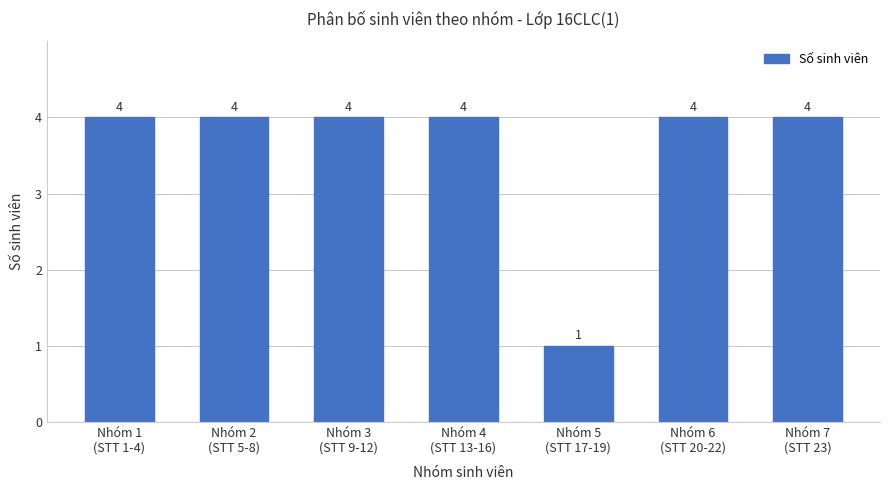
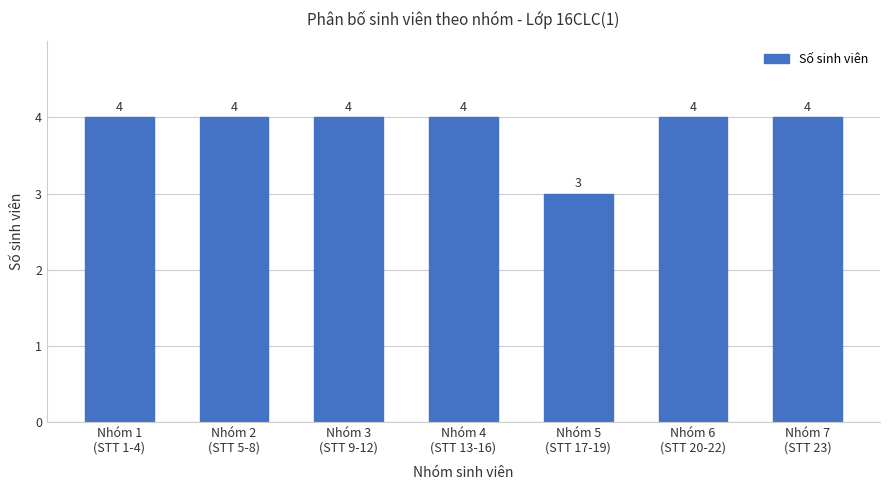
Nhóm 5 (STT 17-19): 1 -> 3
